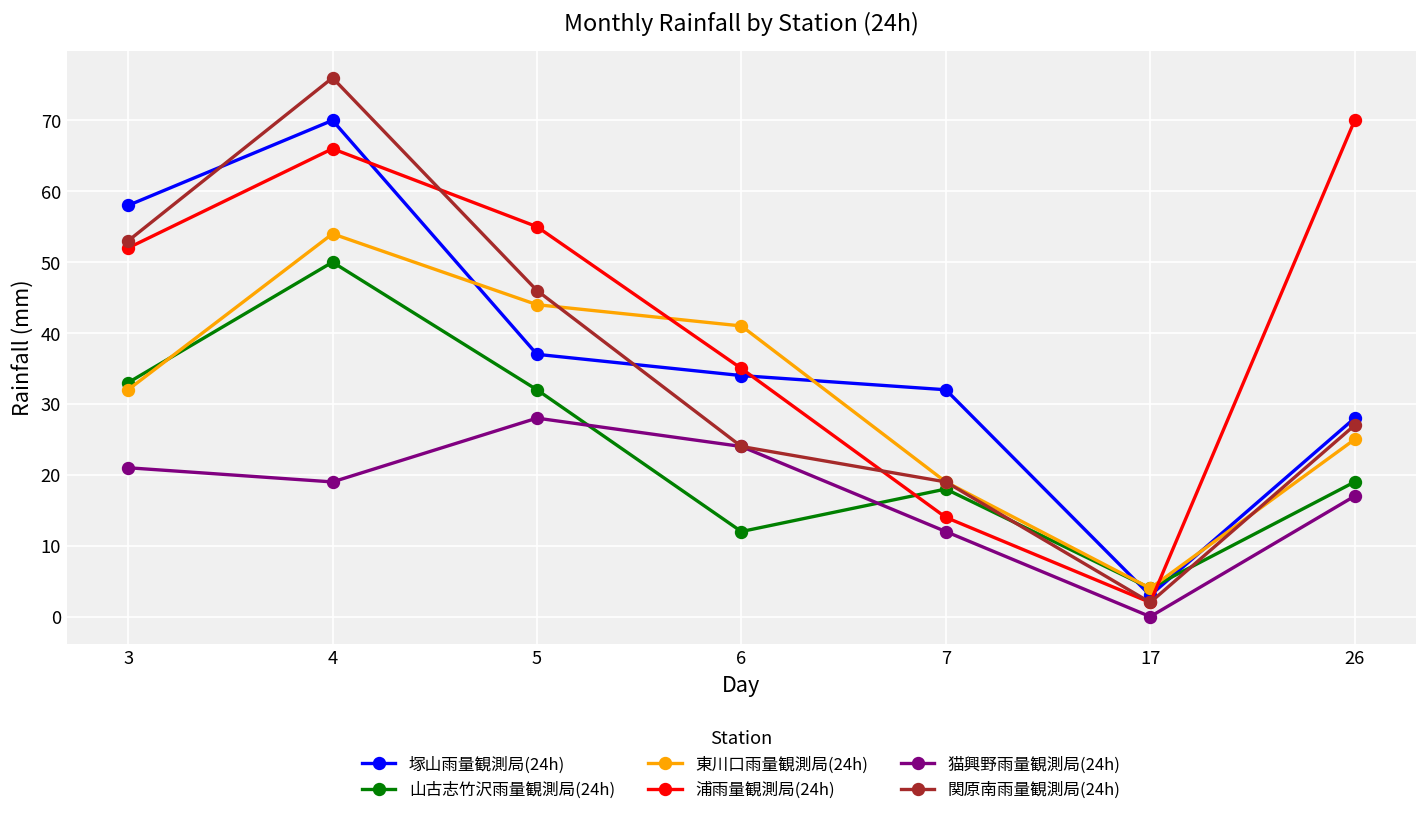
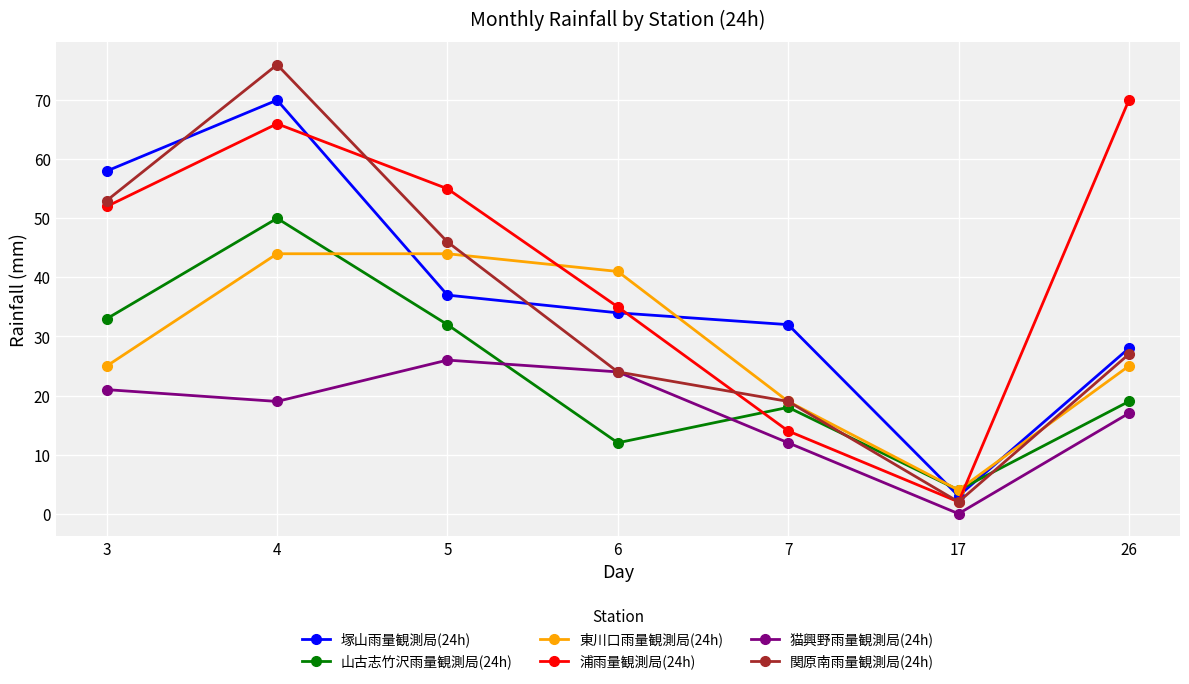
東川口雨量観測局(24h), 3: 32 -> 25
東川口雨量観測局(24h), 4: 54 -> 44
猫興野雨量観測局(24h), 5: 28 -> 26
